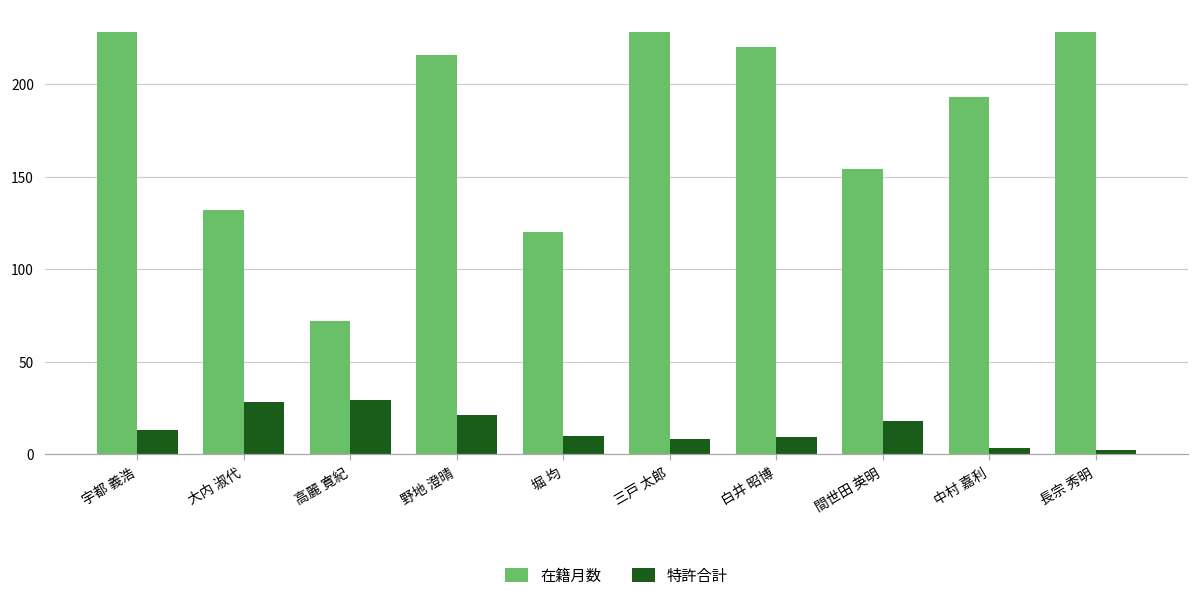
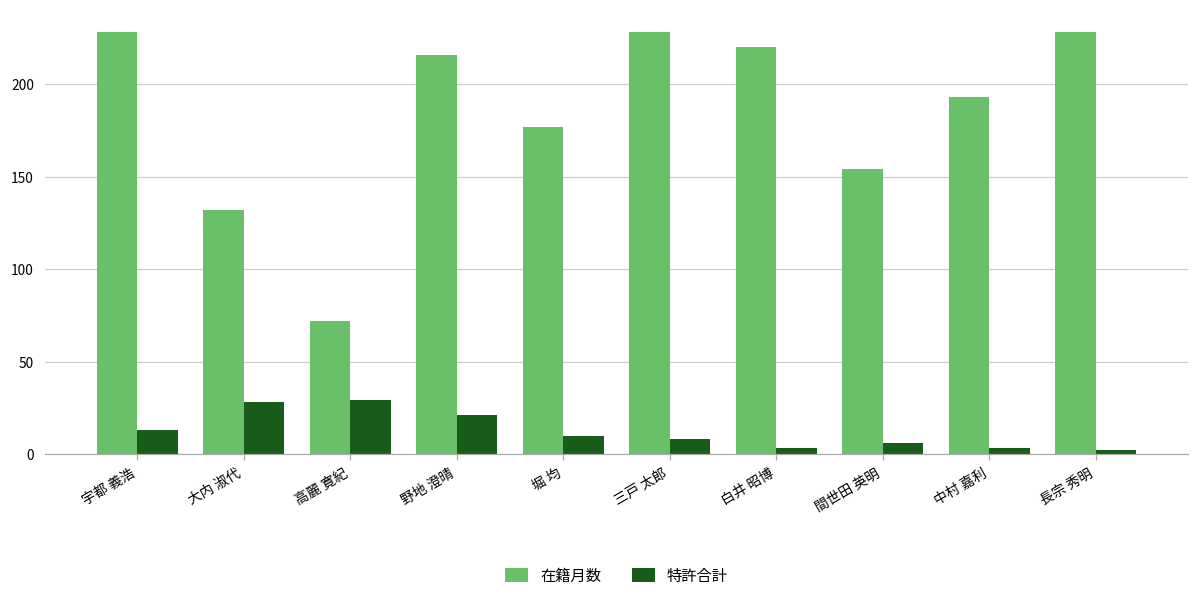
在籍月数, 堀 均: 120 -> 177
特許合計, 白井 昭博: 9 -> 3
特許合計, 間世田 英明: 18 -> 6
